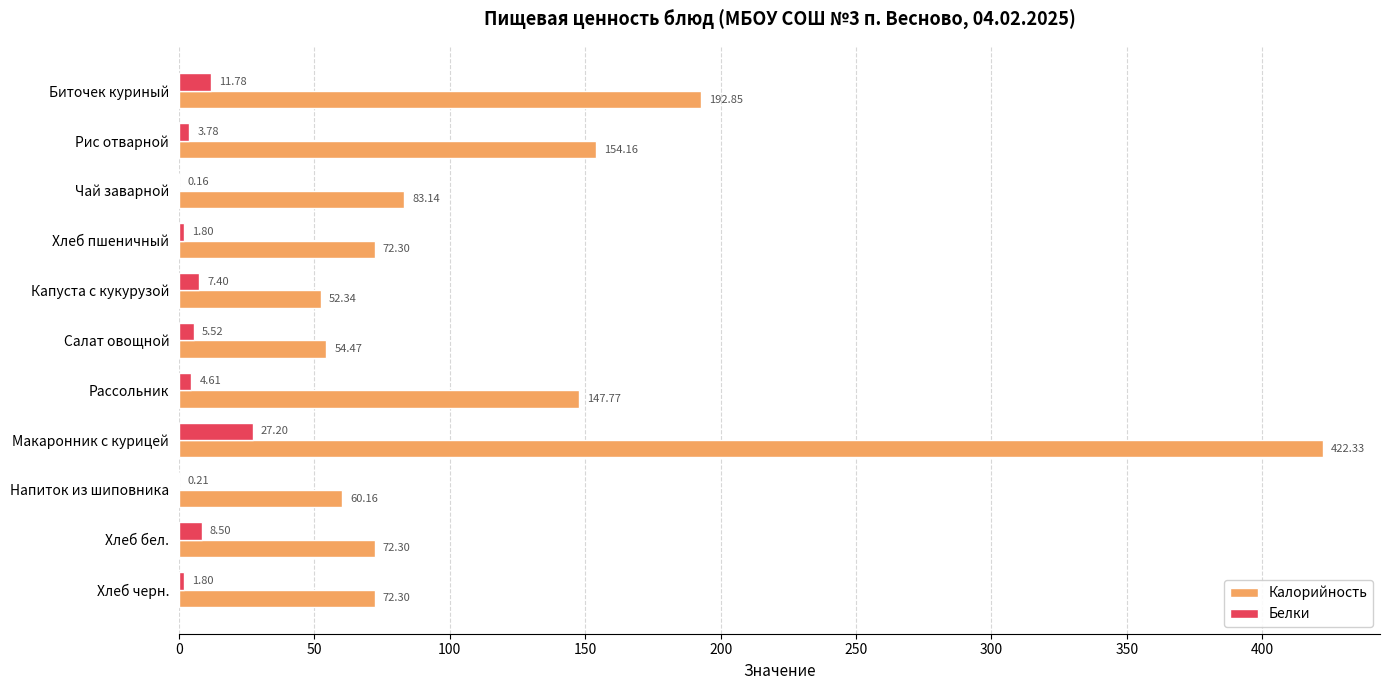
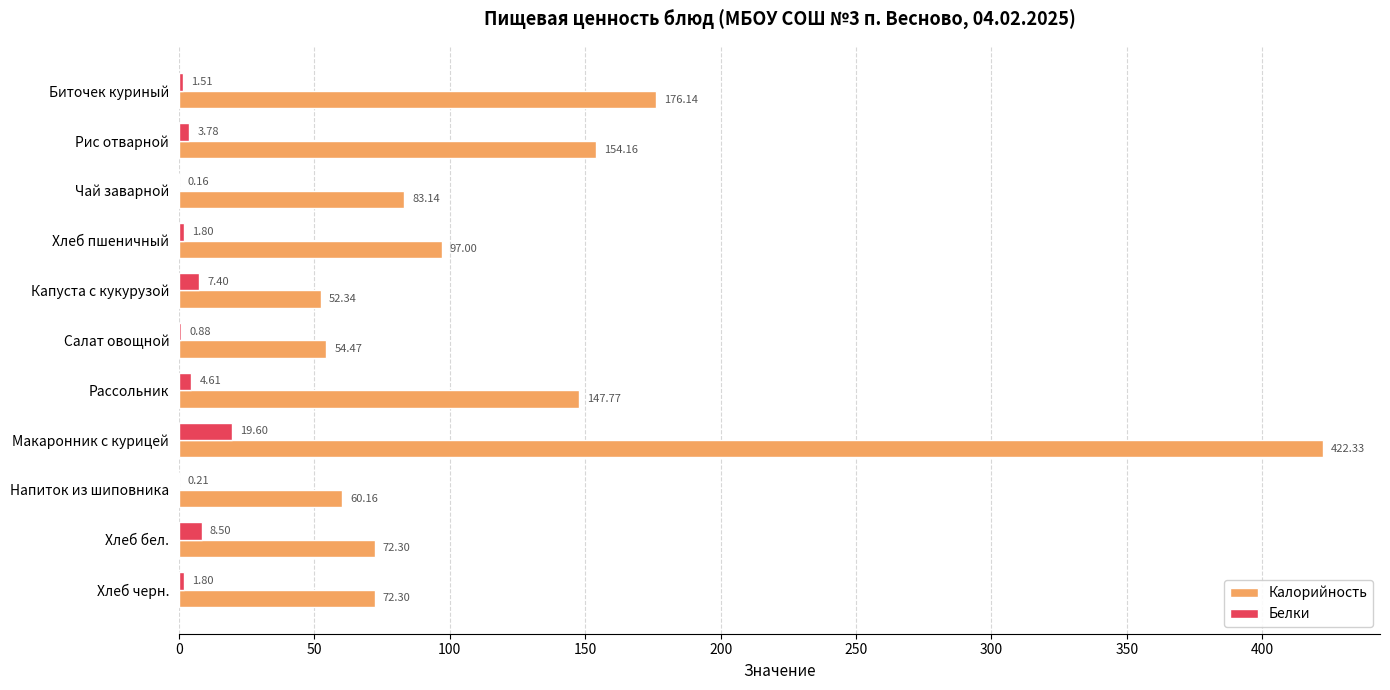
Белки, Биточек куриный: 11.78 -> 1.51
Калорийность, Биточек куриный: 192.85 -> 176.14
Калорийность, Хлеб пшеничный: 72.30 -> 97.00
Белки, Салат овощной: 5.52 -> 0.88
Белки, Макаронник с курицей: 27.20 -> 19.60
